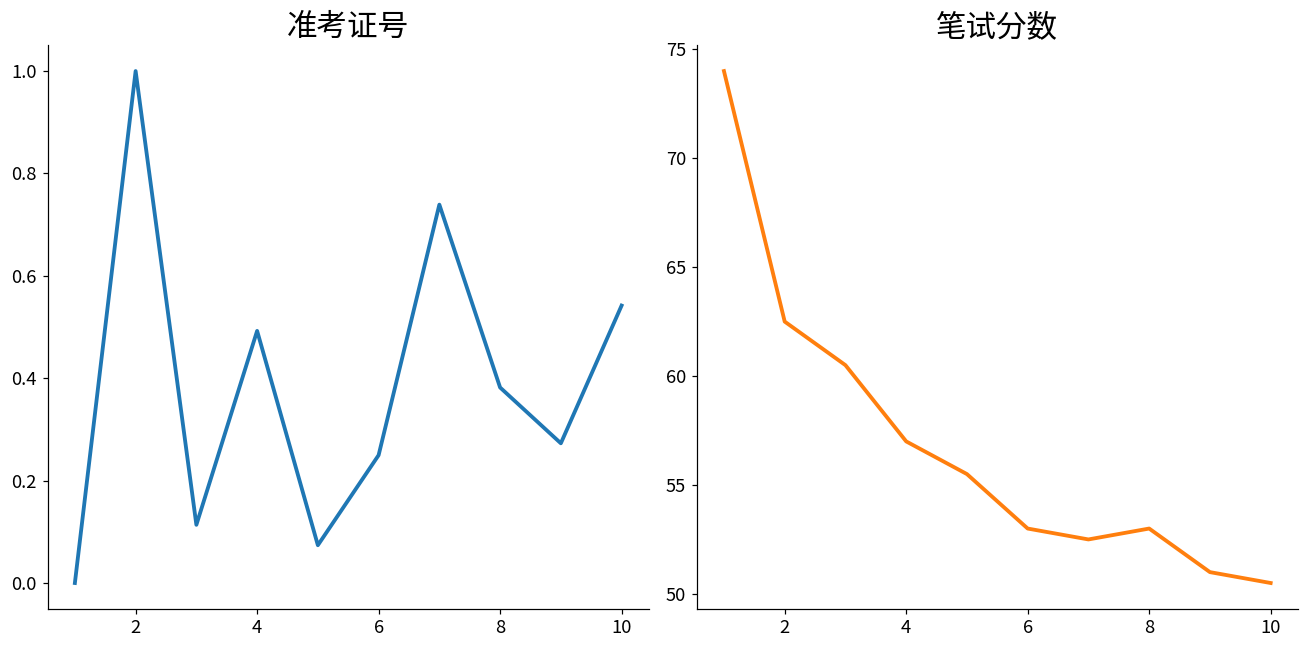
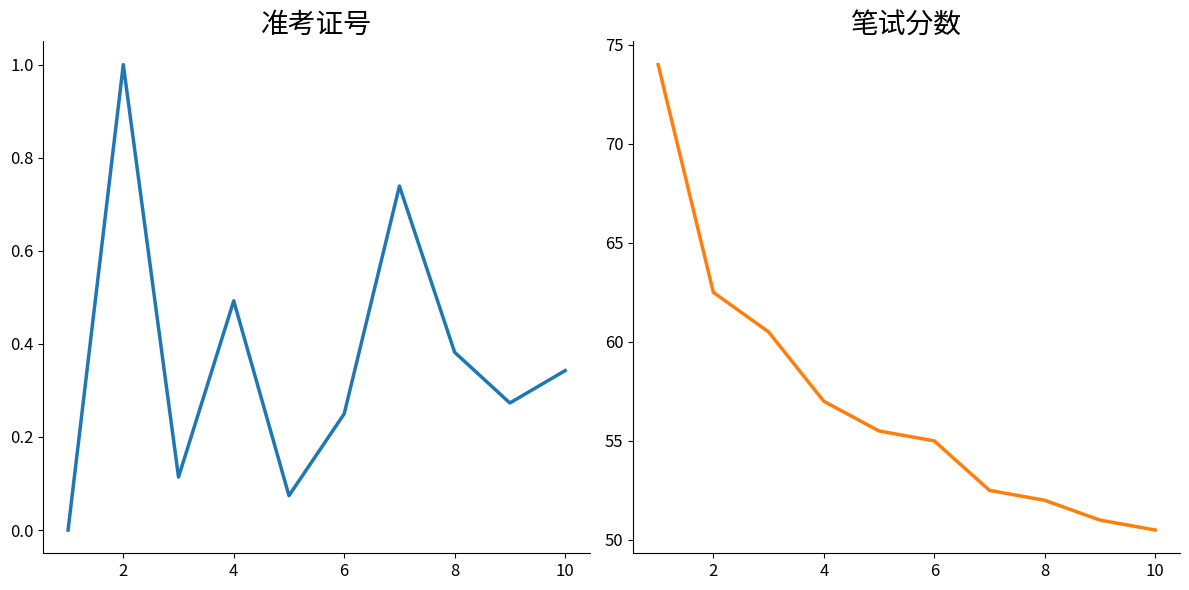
准考证号, 10: 0.54 -> 0.34
笔试分数, 6: 53 -> 55
笔试分数, 8: 53 -> 52
